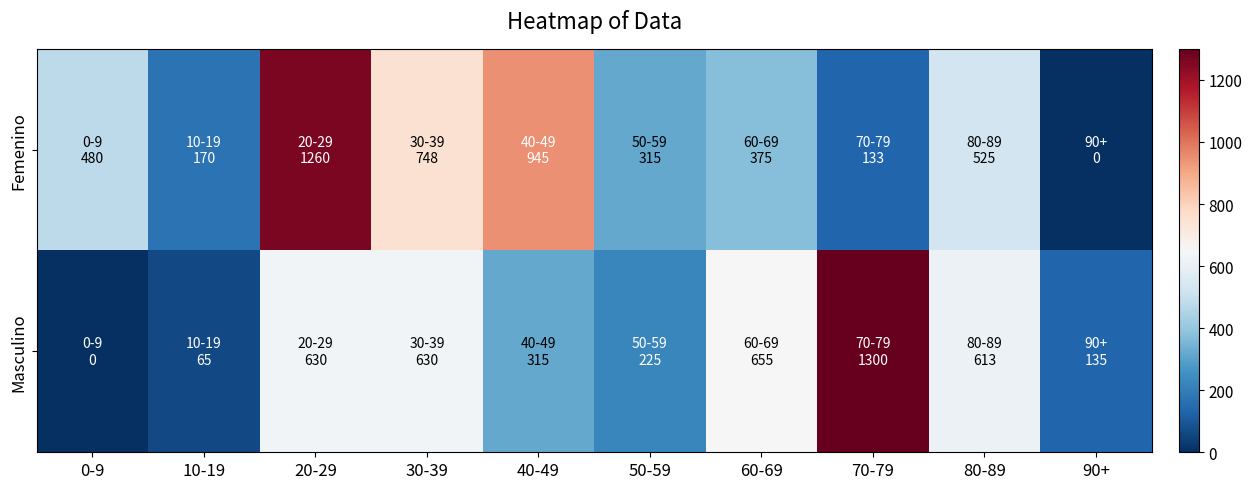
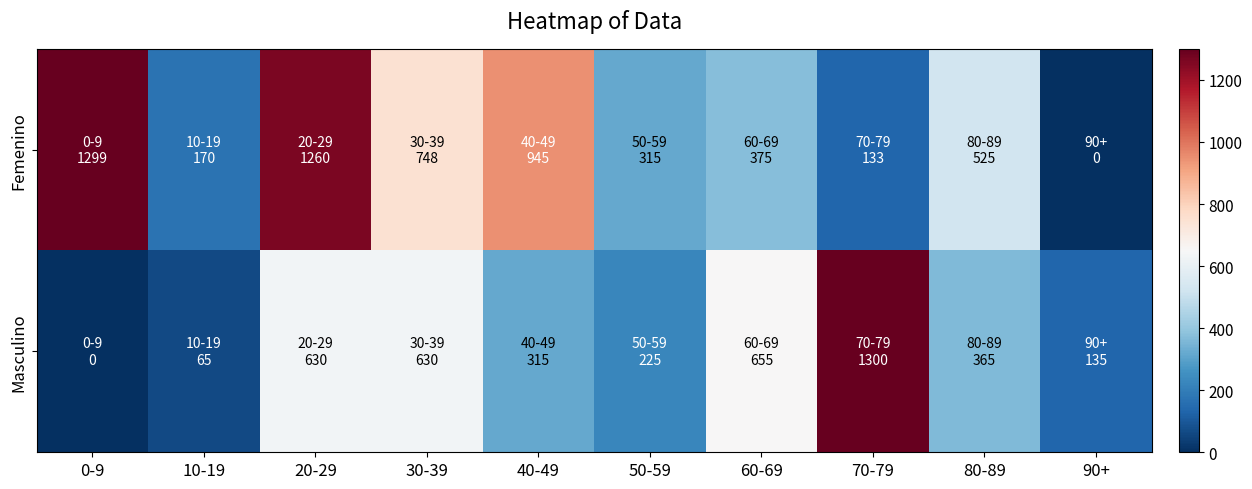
Femenino, 0-9: 480 -> 1299
Masculino, 80-89: 613 -> 365
